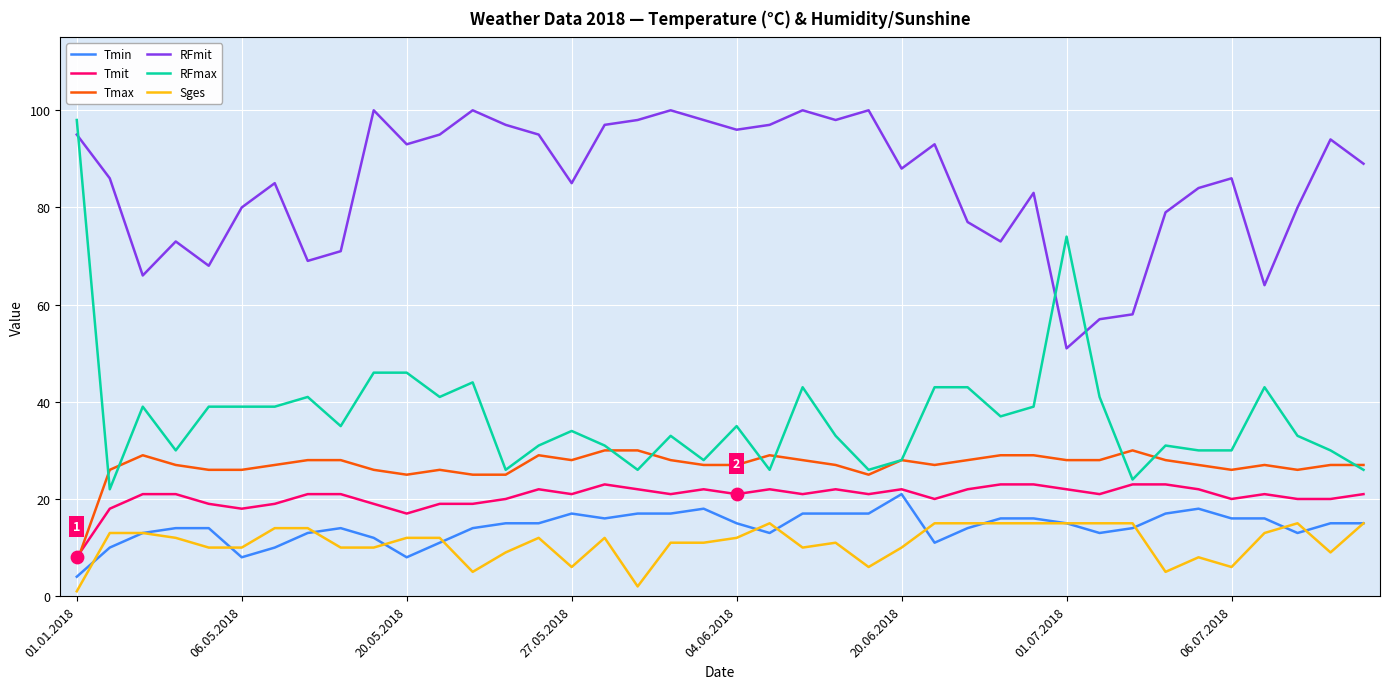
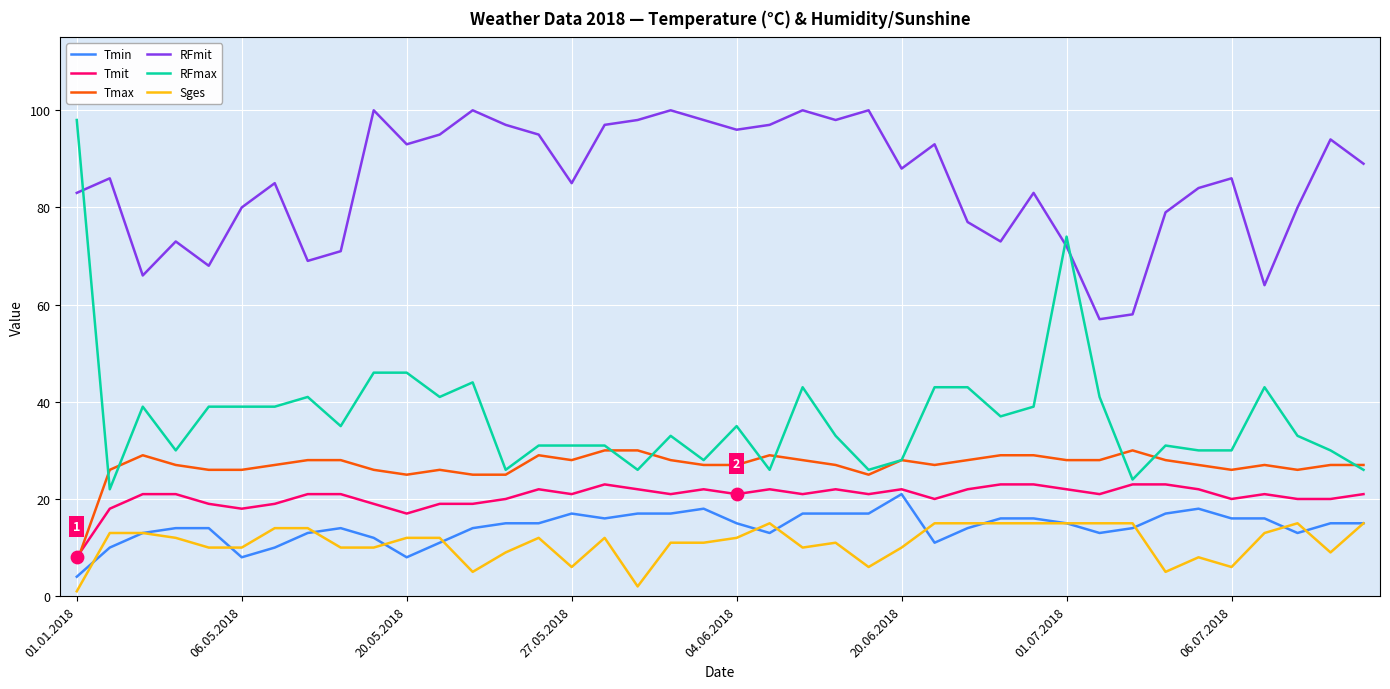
RFmit, 01.01.2018: 95 -> 83
RFmax, 27.05.2018: 34 -> 31
RFmit, 01.07.2018: 51 -> 72
